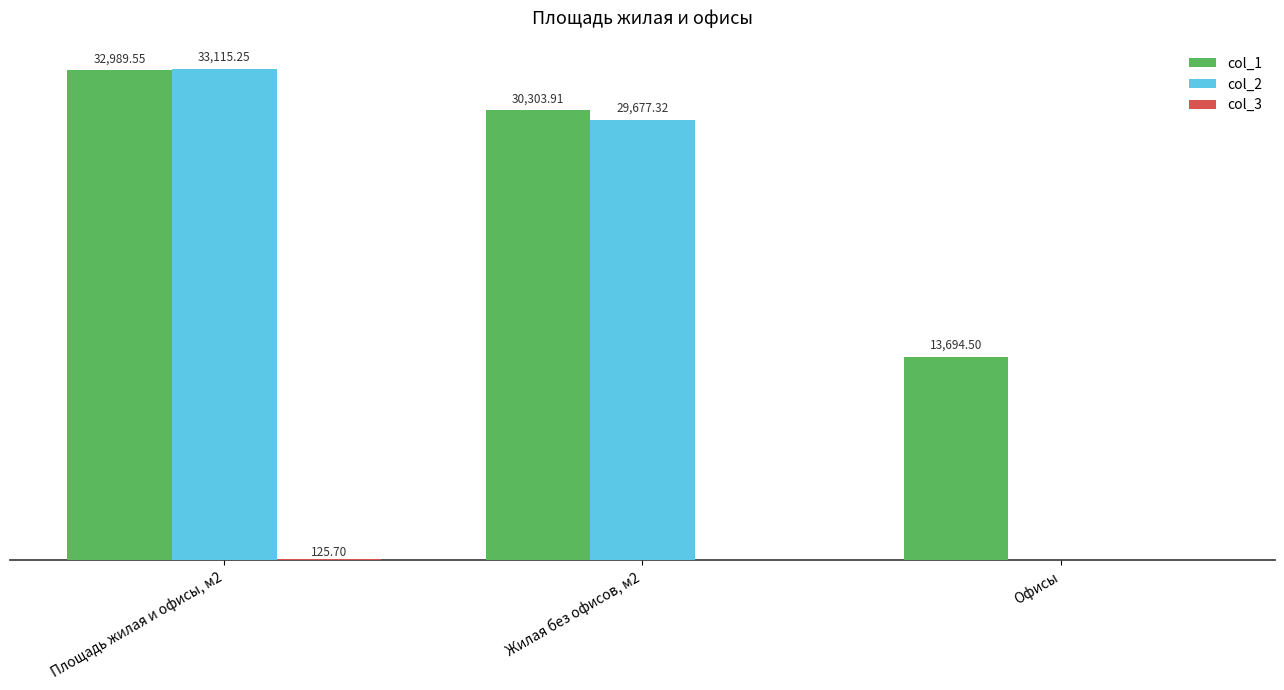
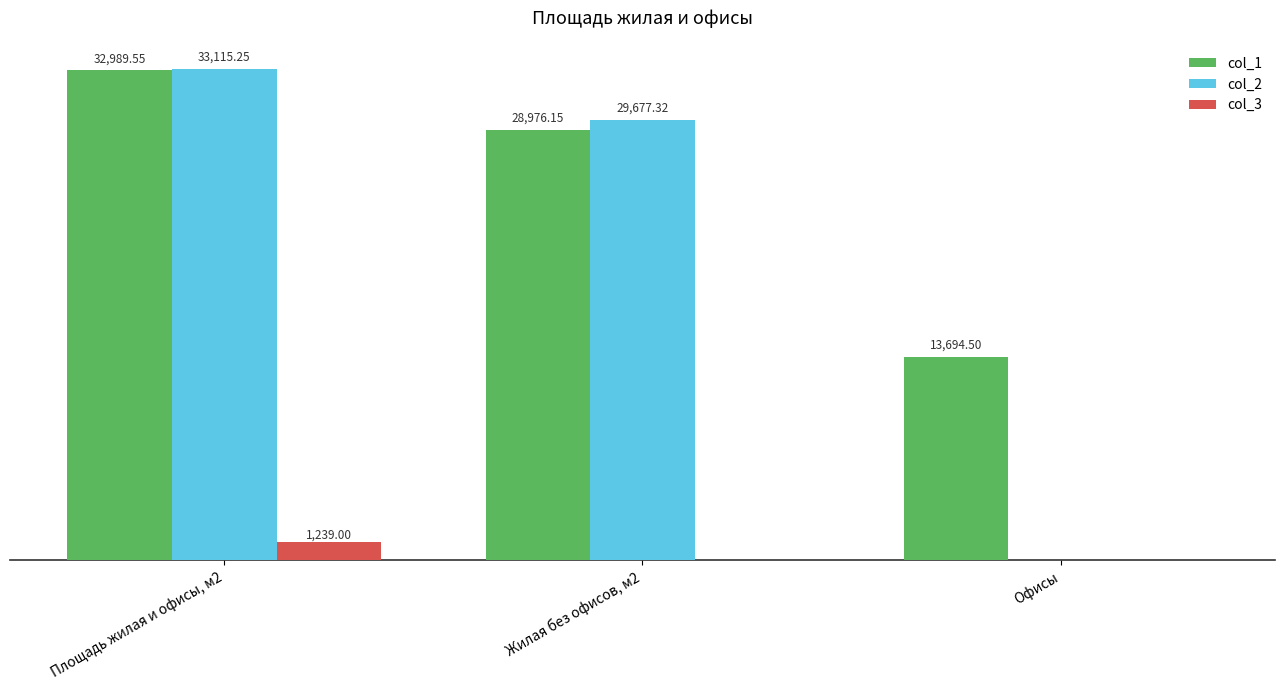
col_3, Площадь жилая и офисы, м2: 125.70 -> 1,239.00
col_1, Жилая без офисов, м2: 30,303.91 -> 28,976.15
